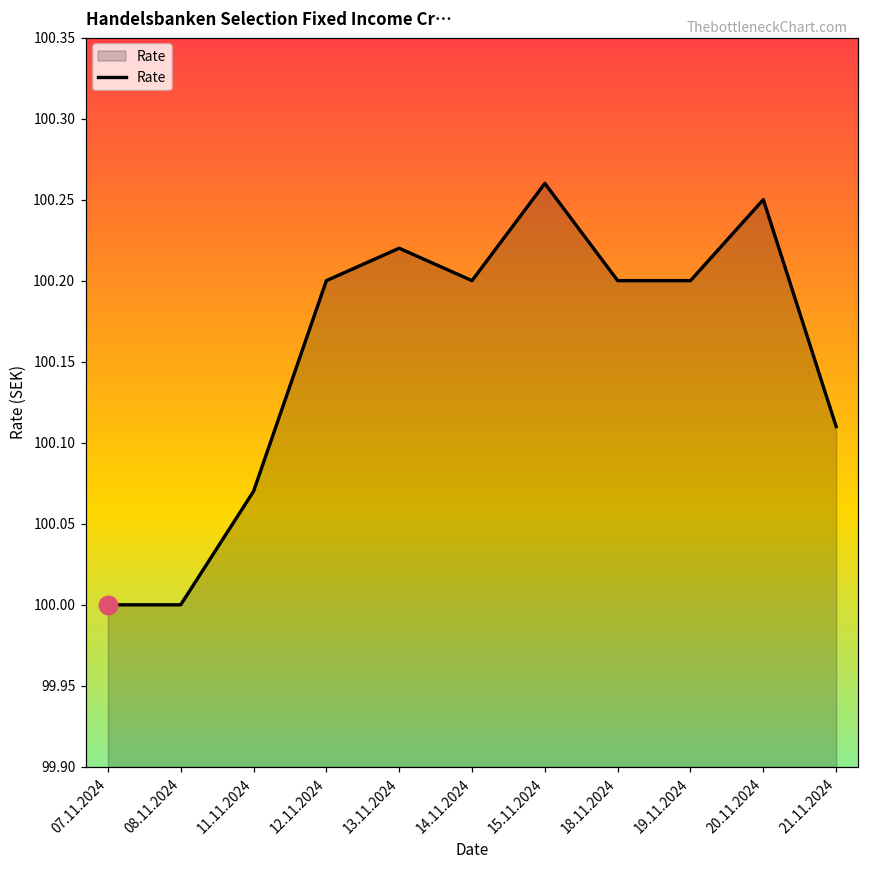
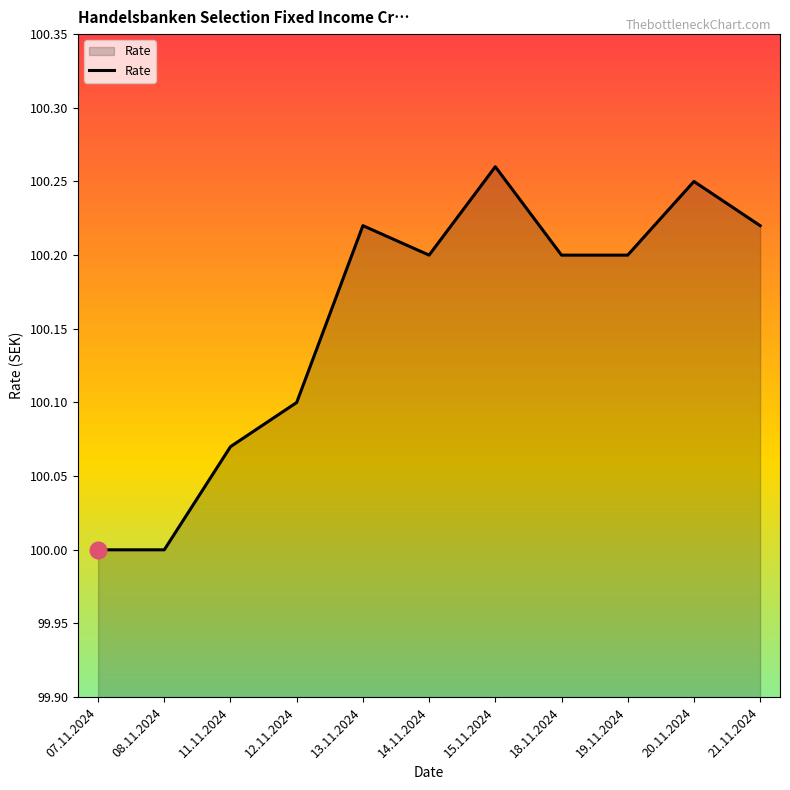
Rate, 12.11.2024: 100.2 -> 100.1
Rate, 21.11.2024: 100.11 -> 100.22
